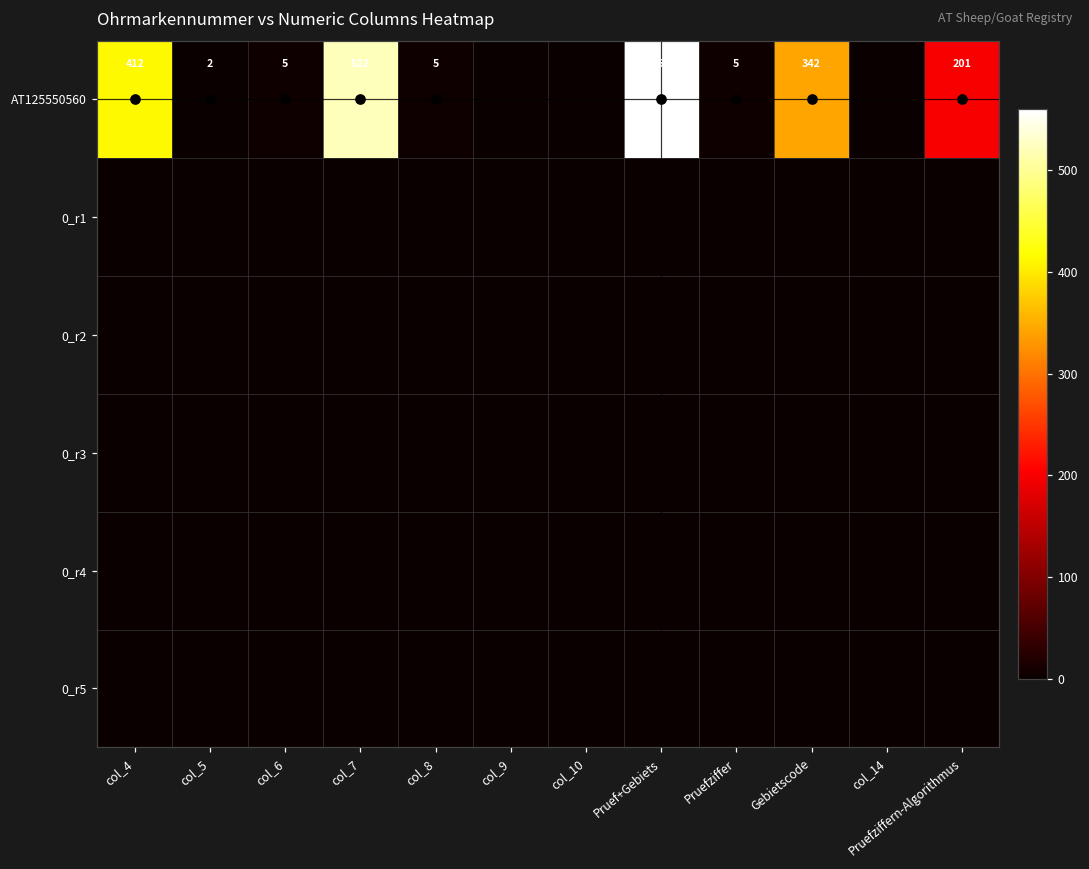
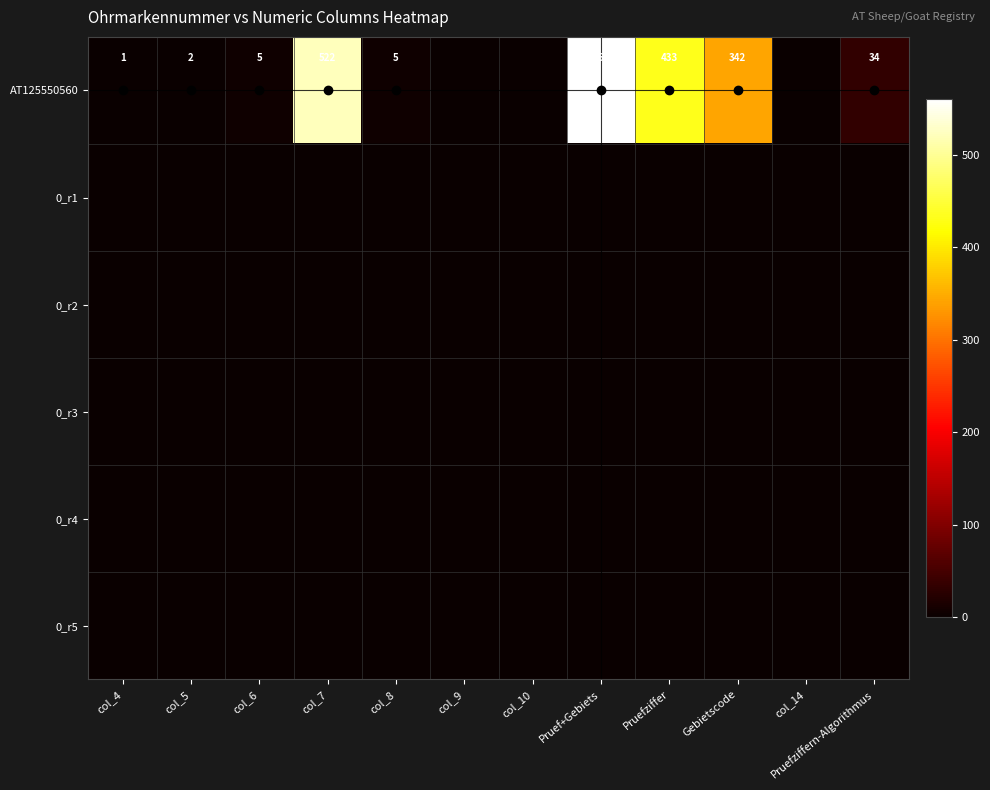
AT125550560, col_4: 412 -> 1
AT125550560, Pruefziffer: 5 -> 433
AT125550560, Pruefziffern-Algorithmus: 201 -> 34
